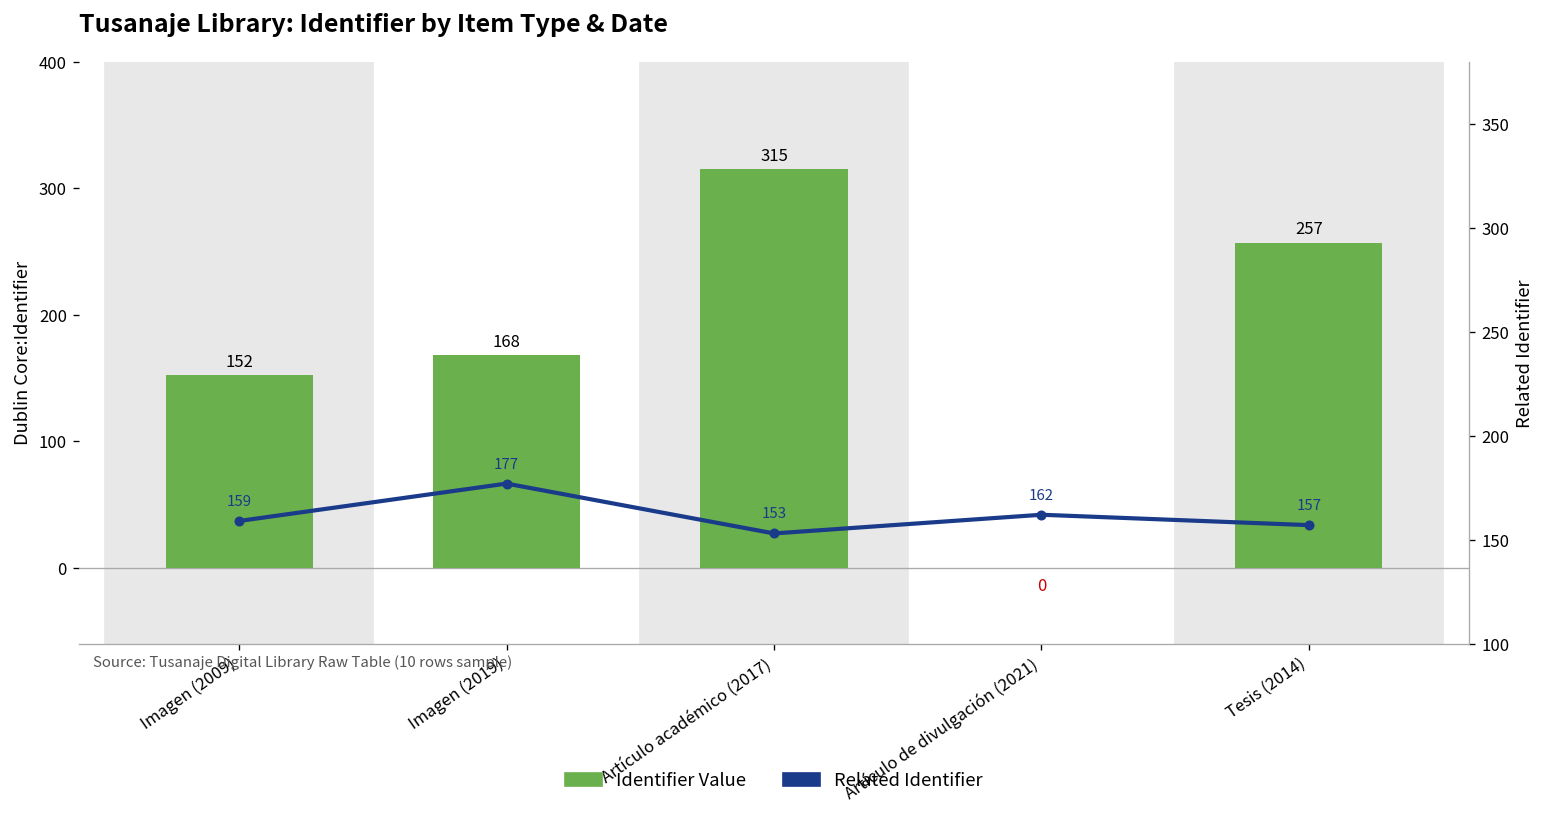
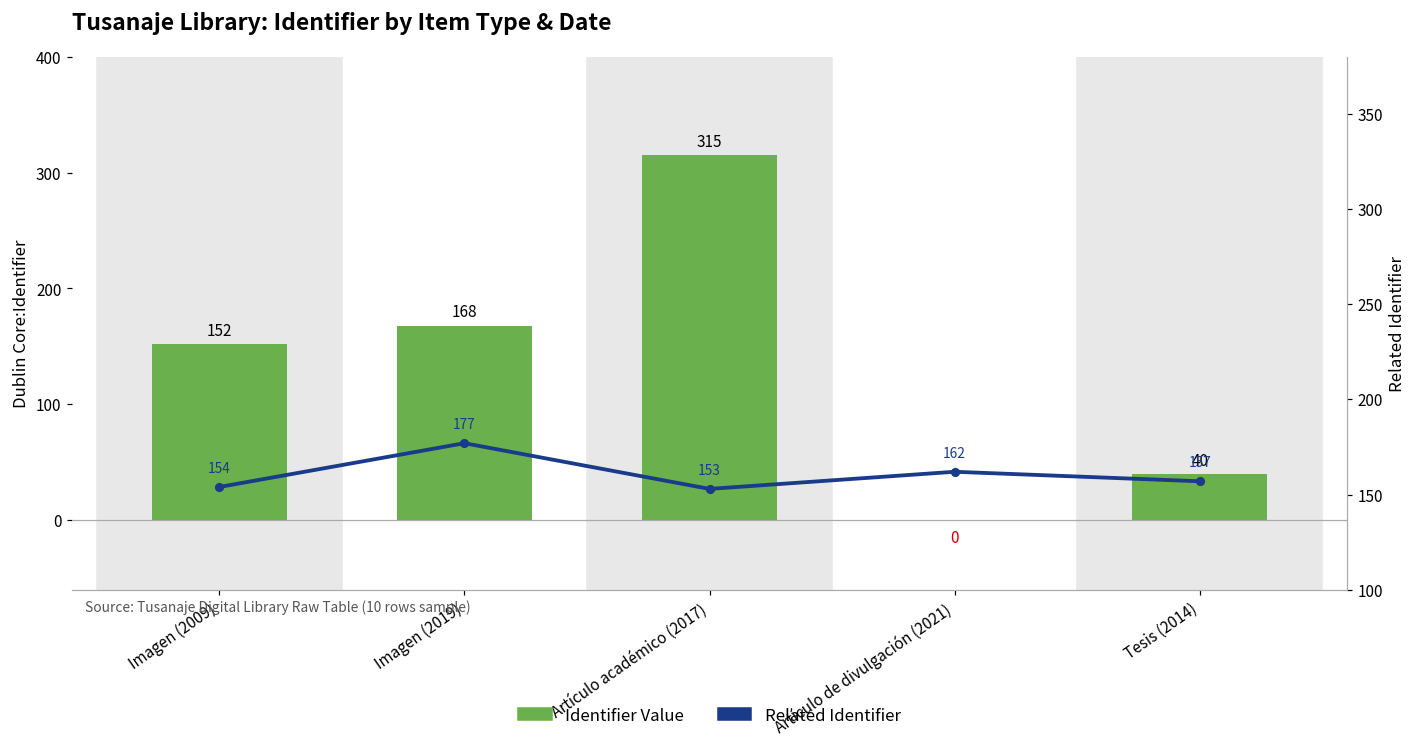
Identifier Value, Tesis (2014): 257 -> 40
Related Identifier, Imagen (2009): 159 -> 154
